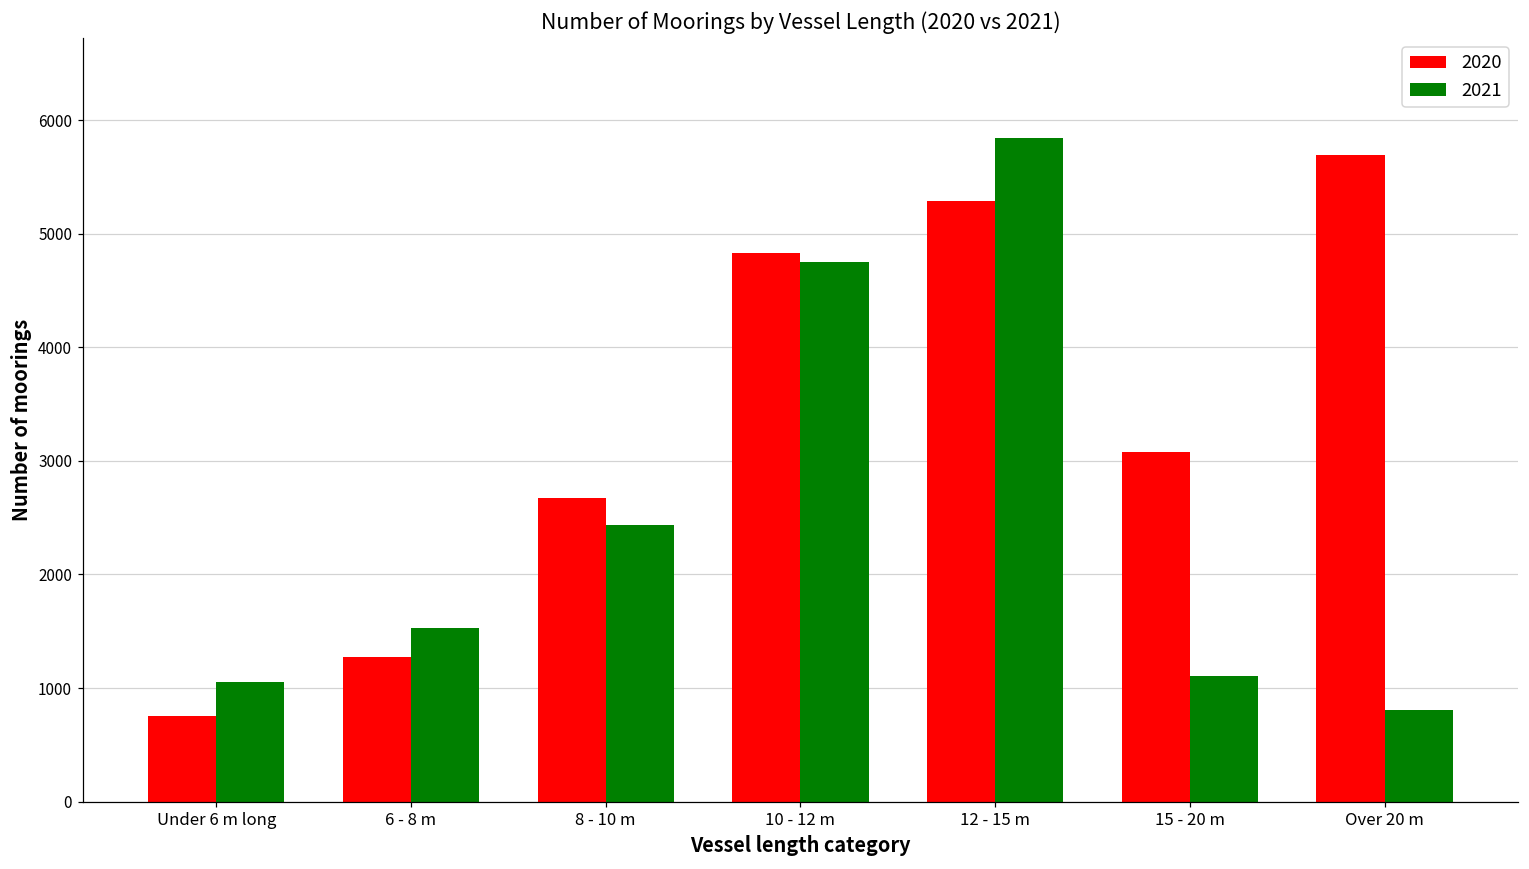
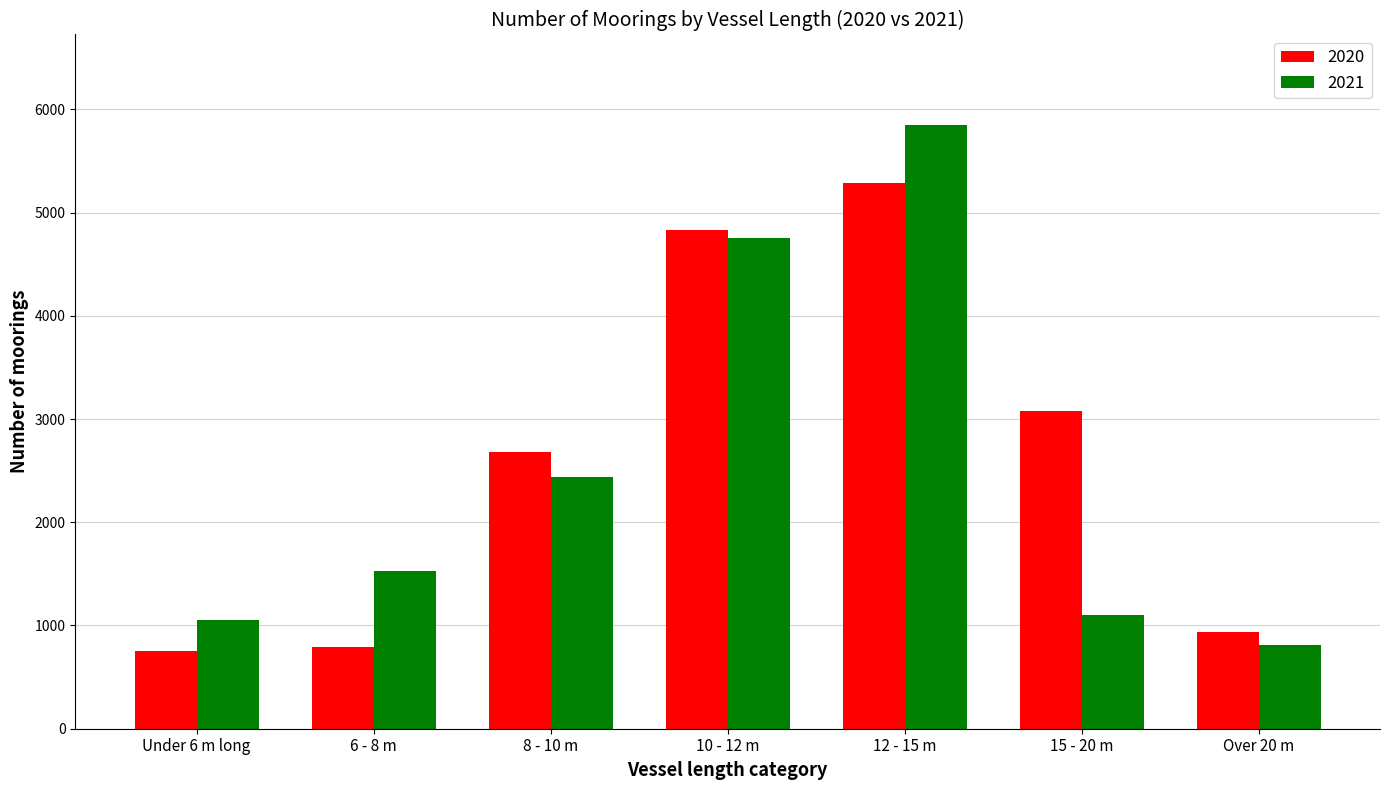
2020, 6 - 8 m: 1270 -> 790
2020, Over 20 m: 5700 -> 940
